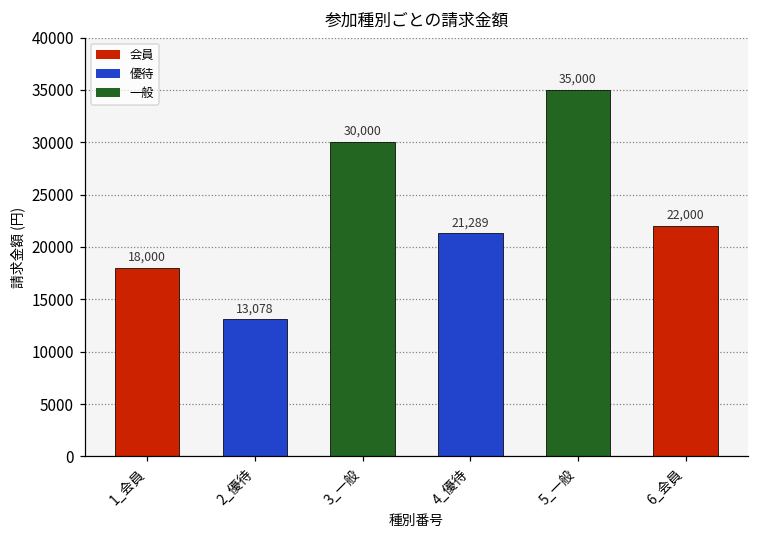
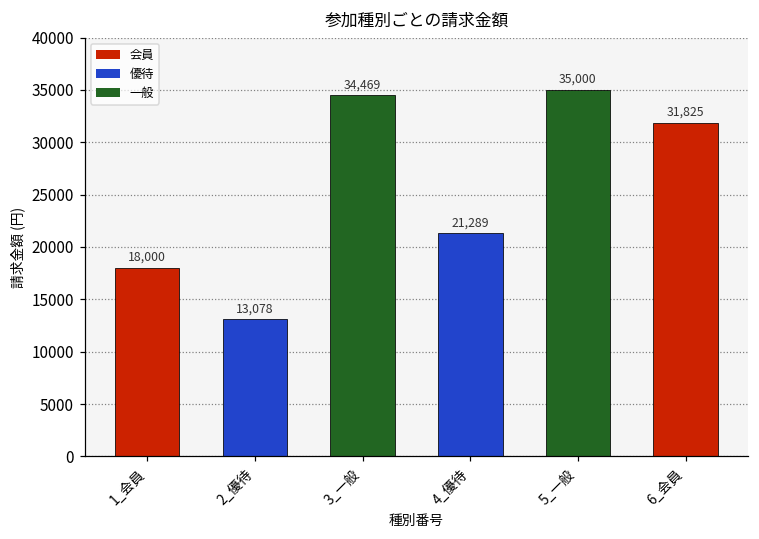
3_一般: 30,000 -> 34,469
6_会員: 22,000 -> 31,825
